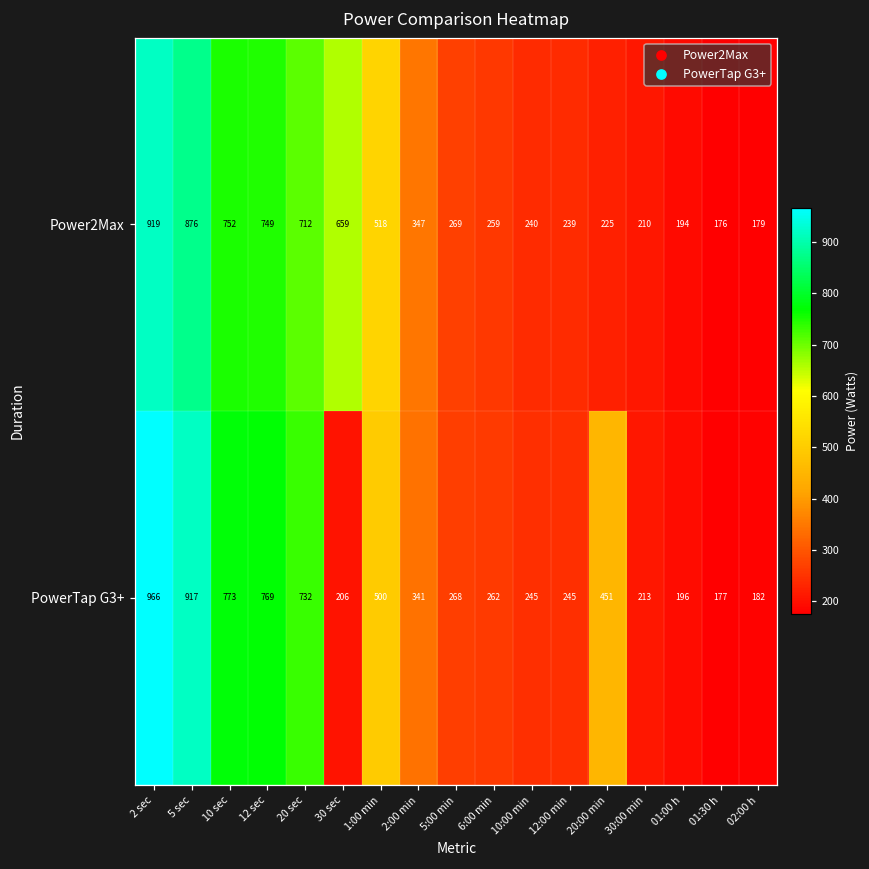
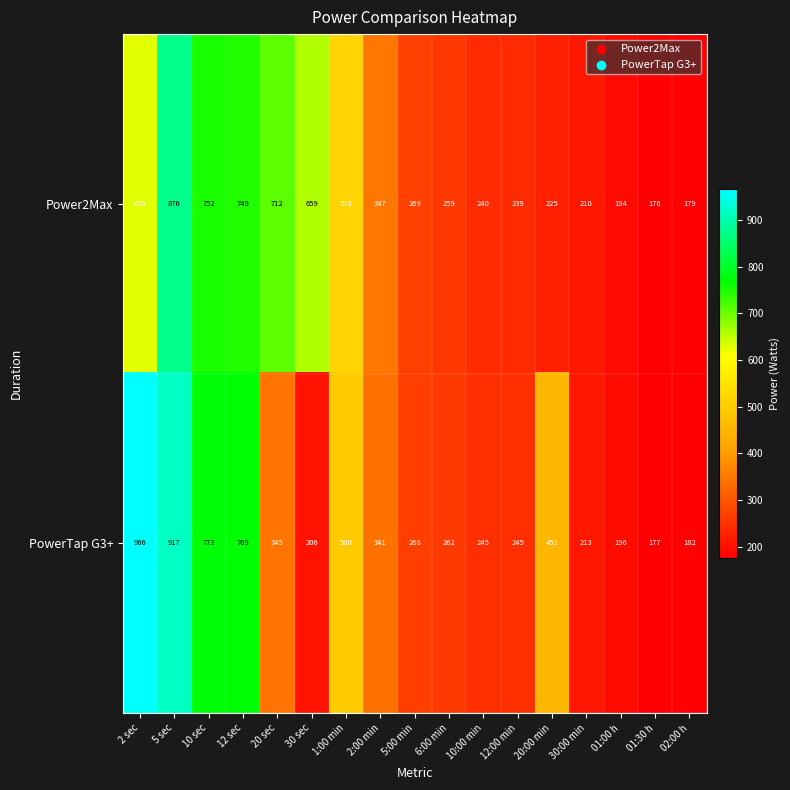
Power2Max, 2 sec: 919 -> 629
PowerTap G3+, 20 sec: 732 -> 345
